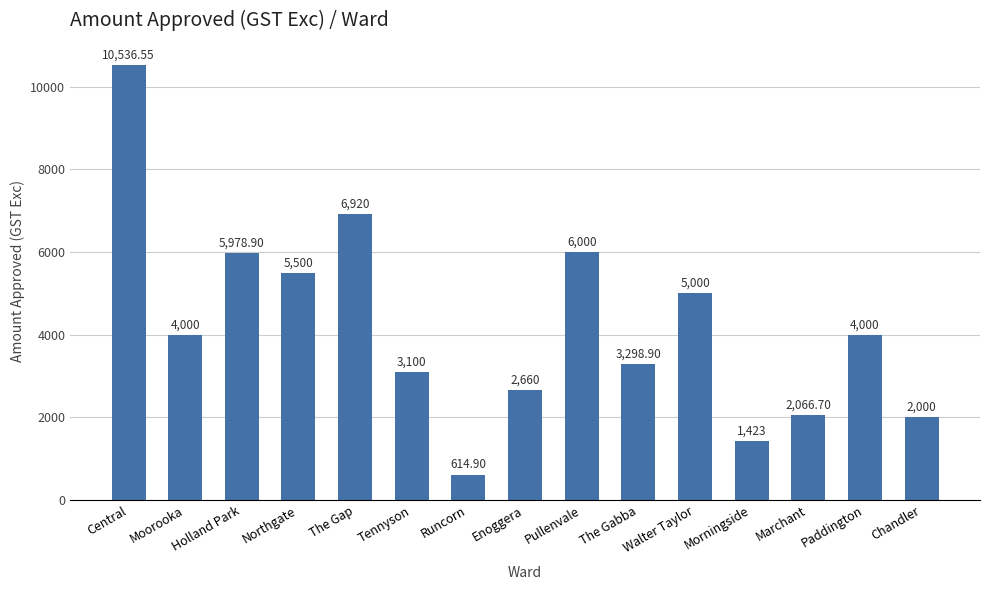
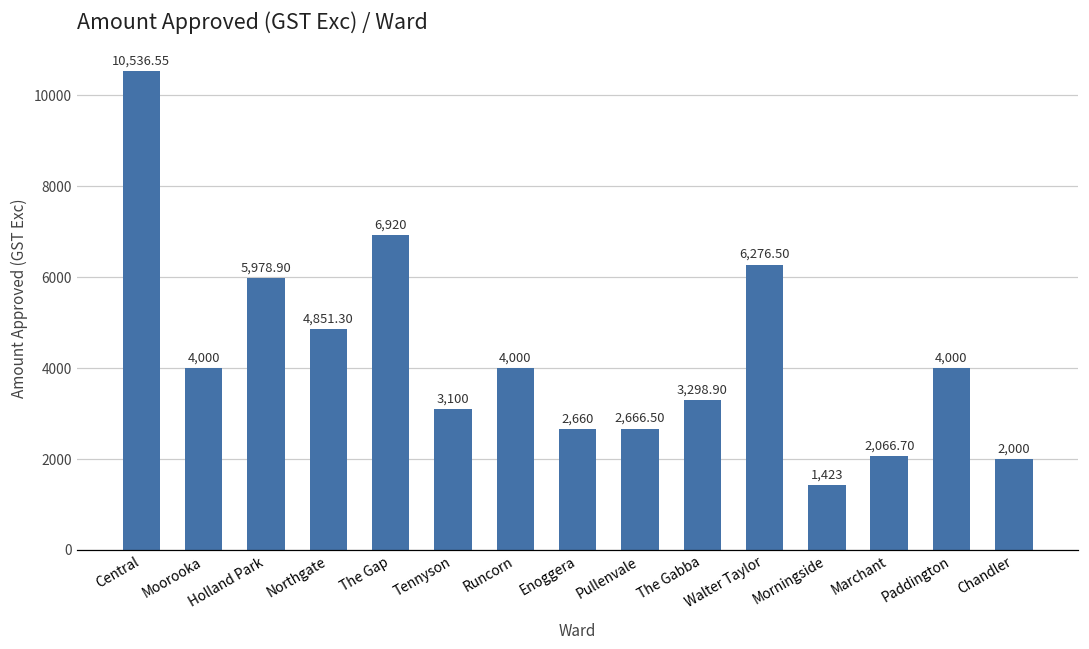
Northgate: 5,500 -> 4,851.30
Runcorn: 614.90 -> 4,000
Pullenvale: 6,000 -> 2,666.50
Walter Taylor: 5,000 -> 6,276.50
